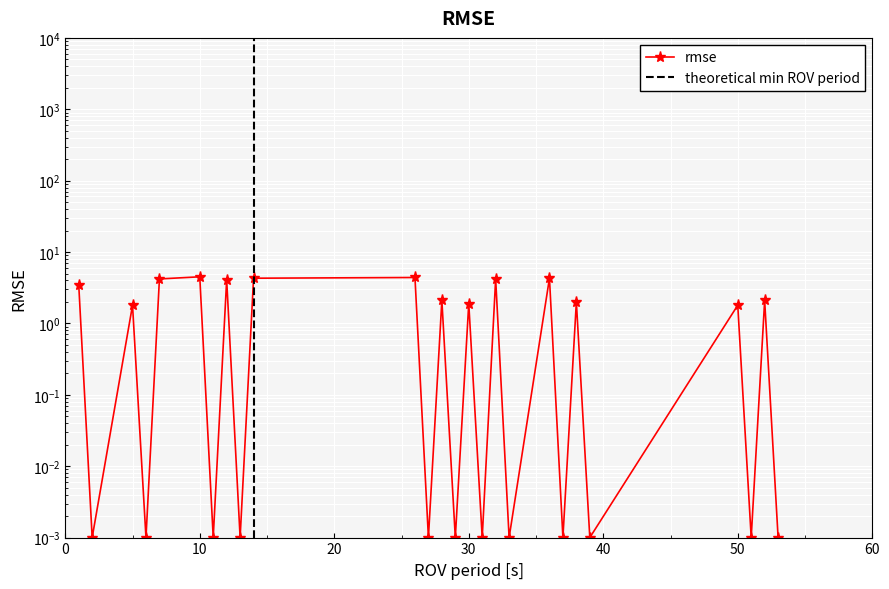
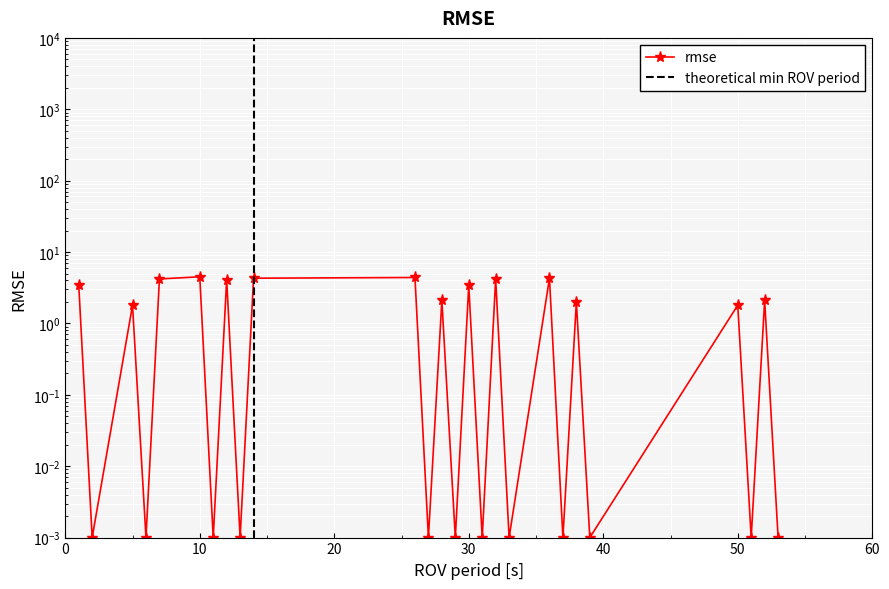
30: 1.9 -> 3
